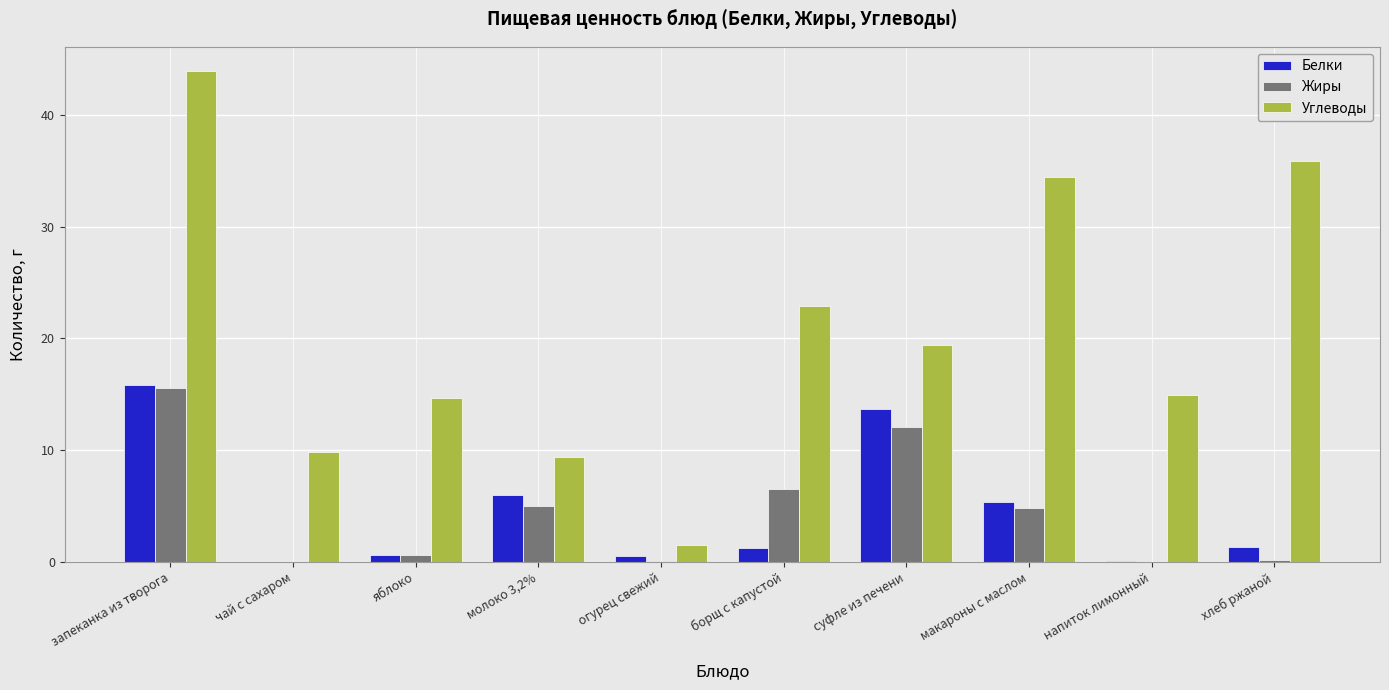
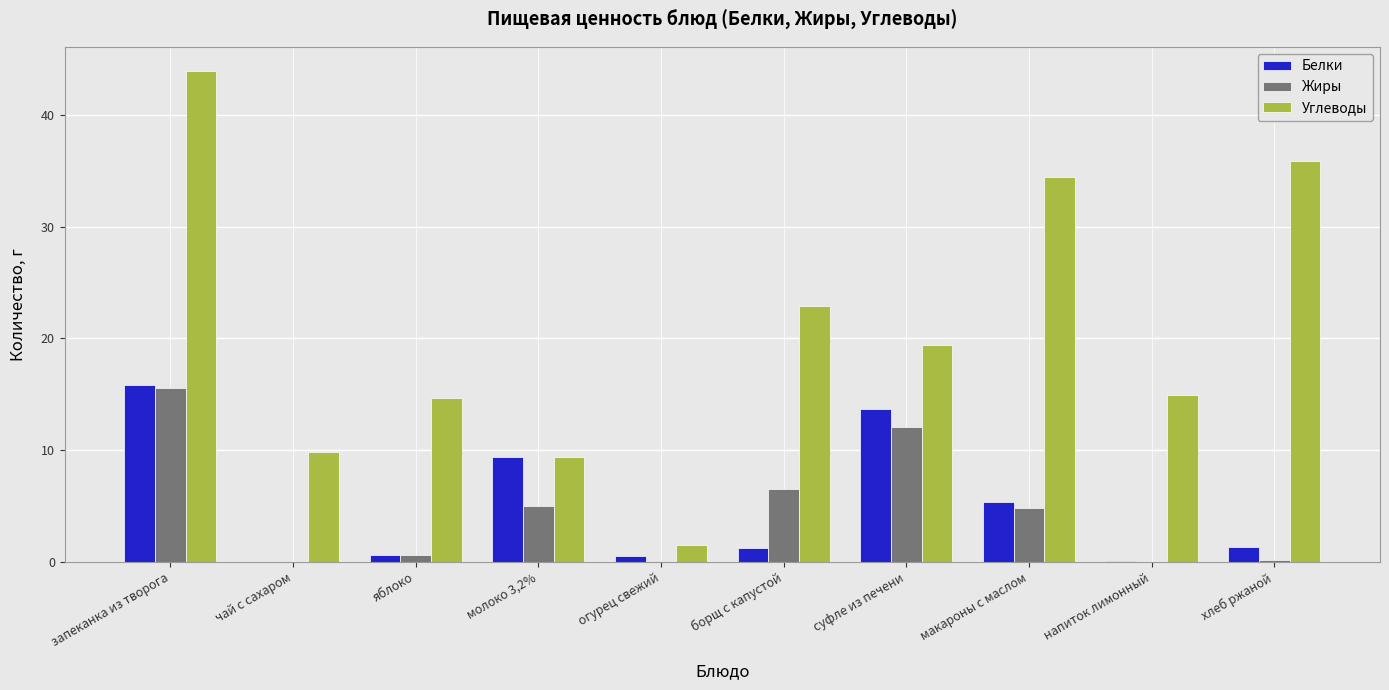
Белки, молоко 3,2%: 6.0 -> 9.4
